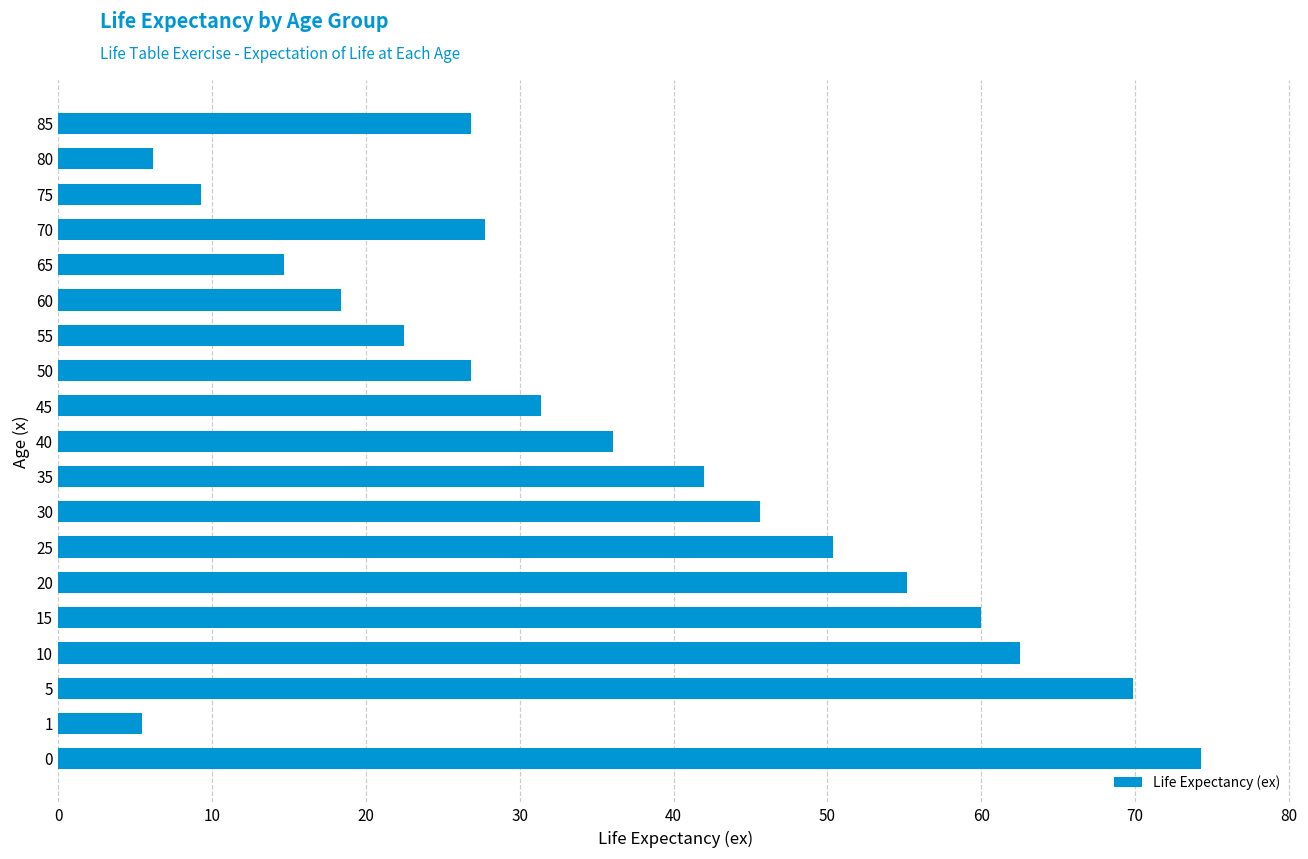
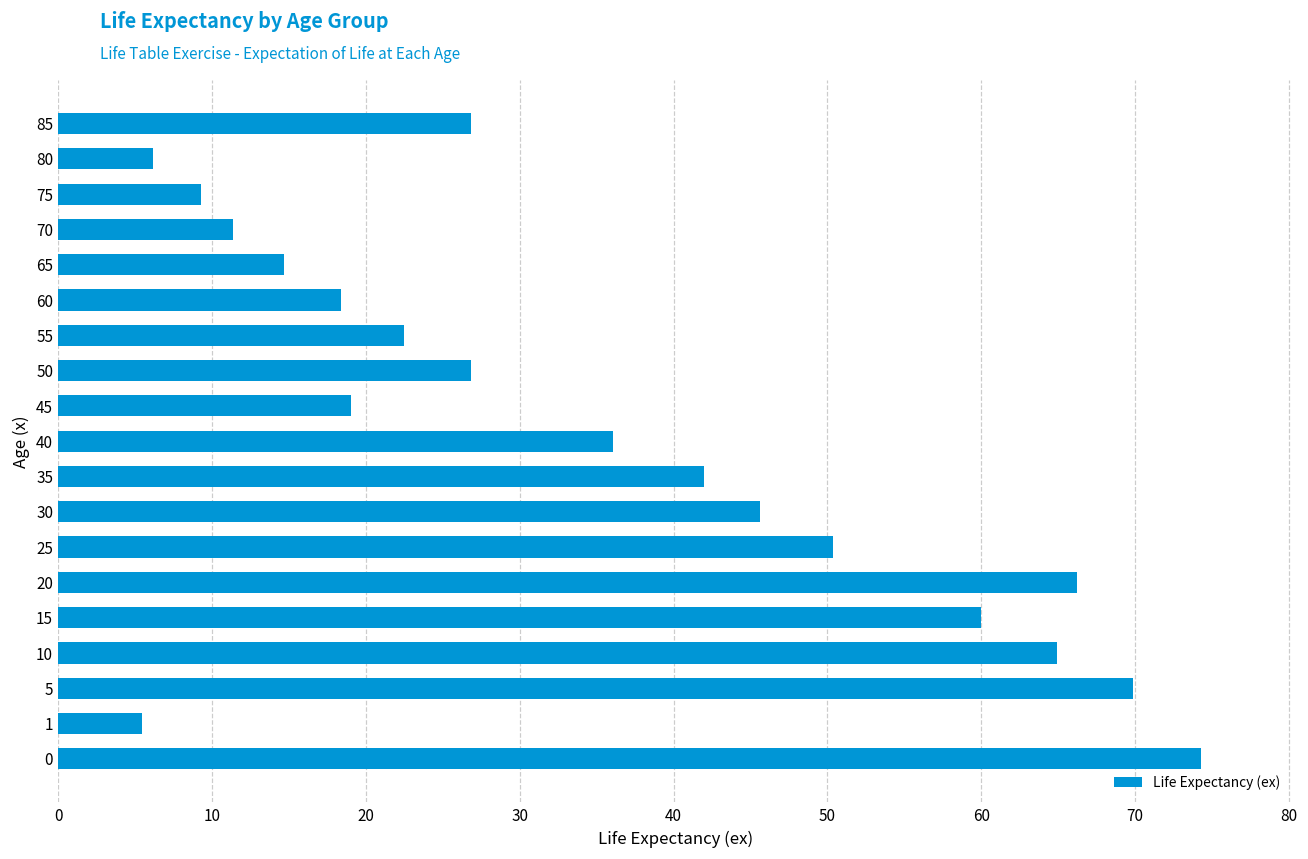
70: 27.7 -> 11.4
45: 31.4 -> 19.0
20: 55.2 -> 66.2
10: 62.5 -> 64.9
